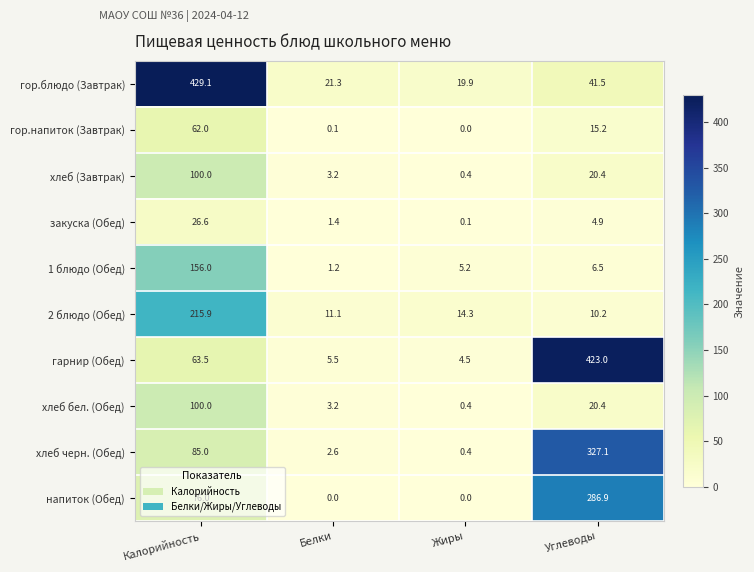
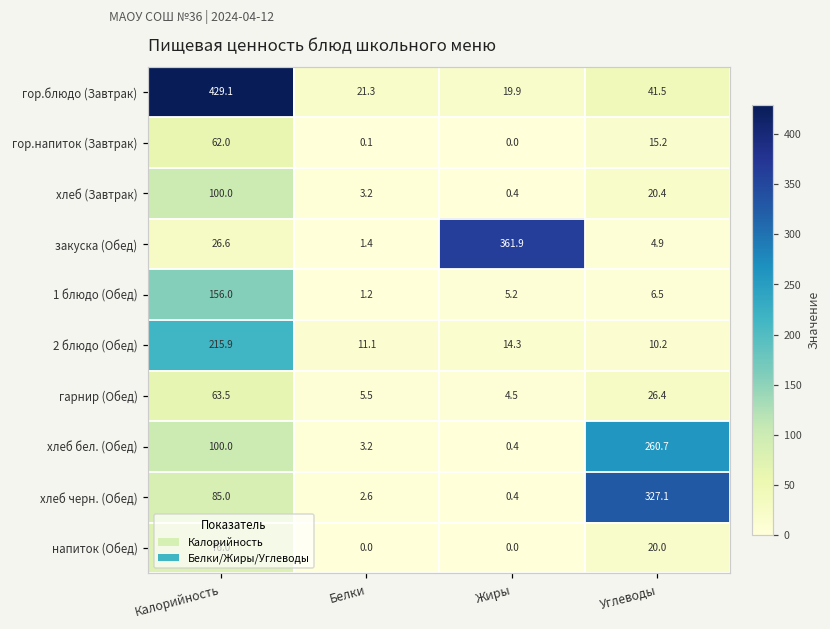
закуска (Обед), Жиры: 0.1 -> 361.9
гарнир (Обед), Углеводы: 423.0 -> 26.4
хлеб бел. (Обед), Углеводы: 20.4 -> 260.7
напиток (Обед), Углеводы: 286.9 -> 20.0
